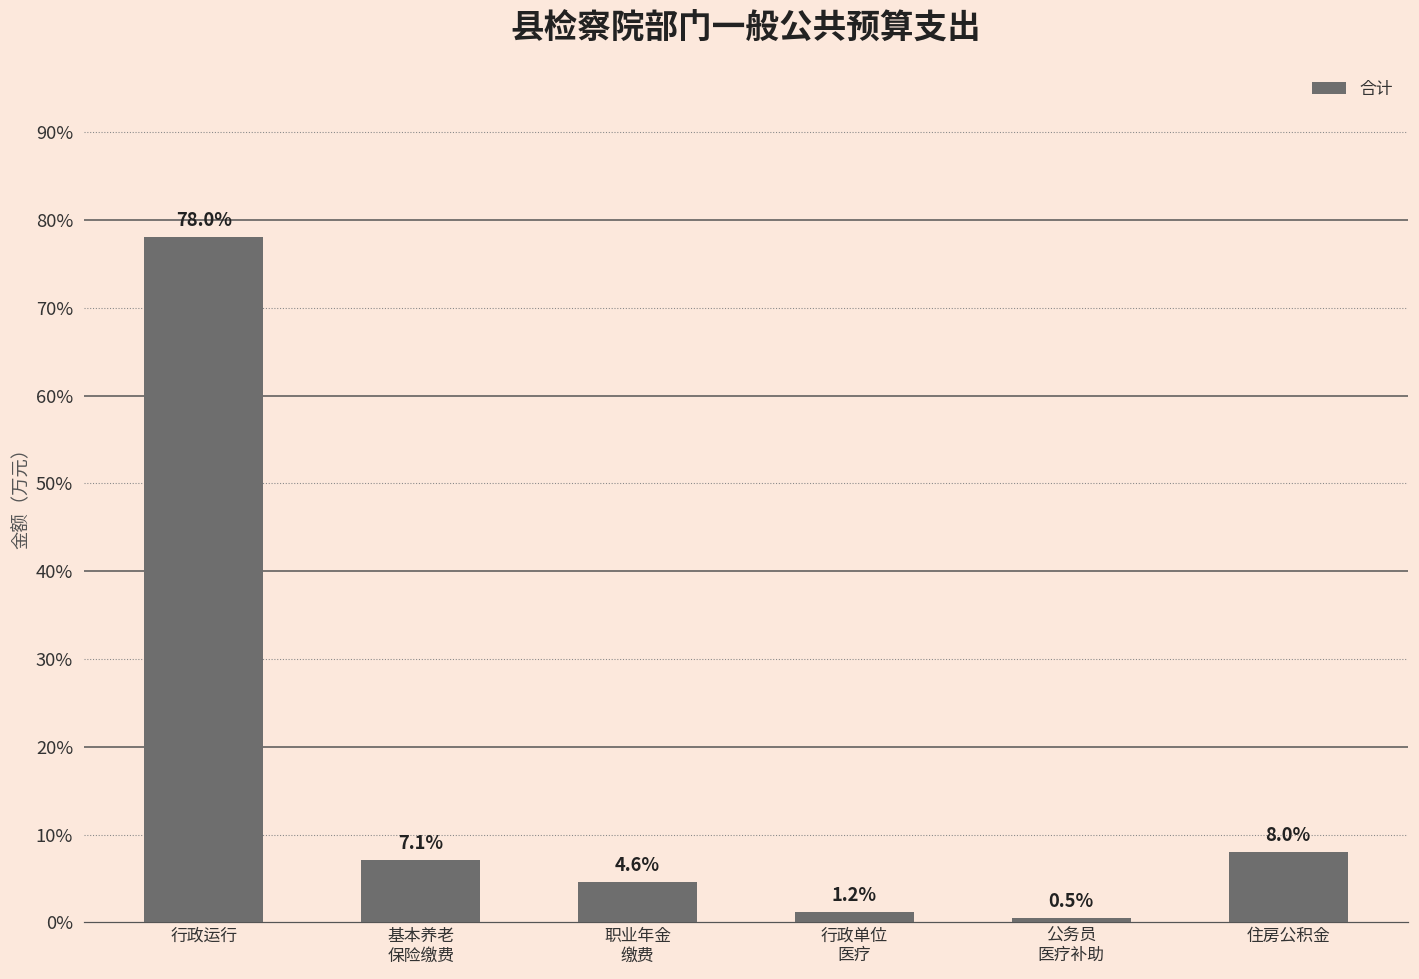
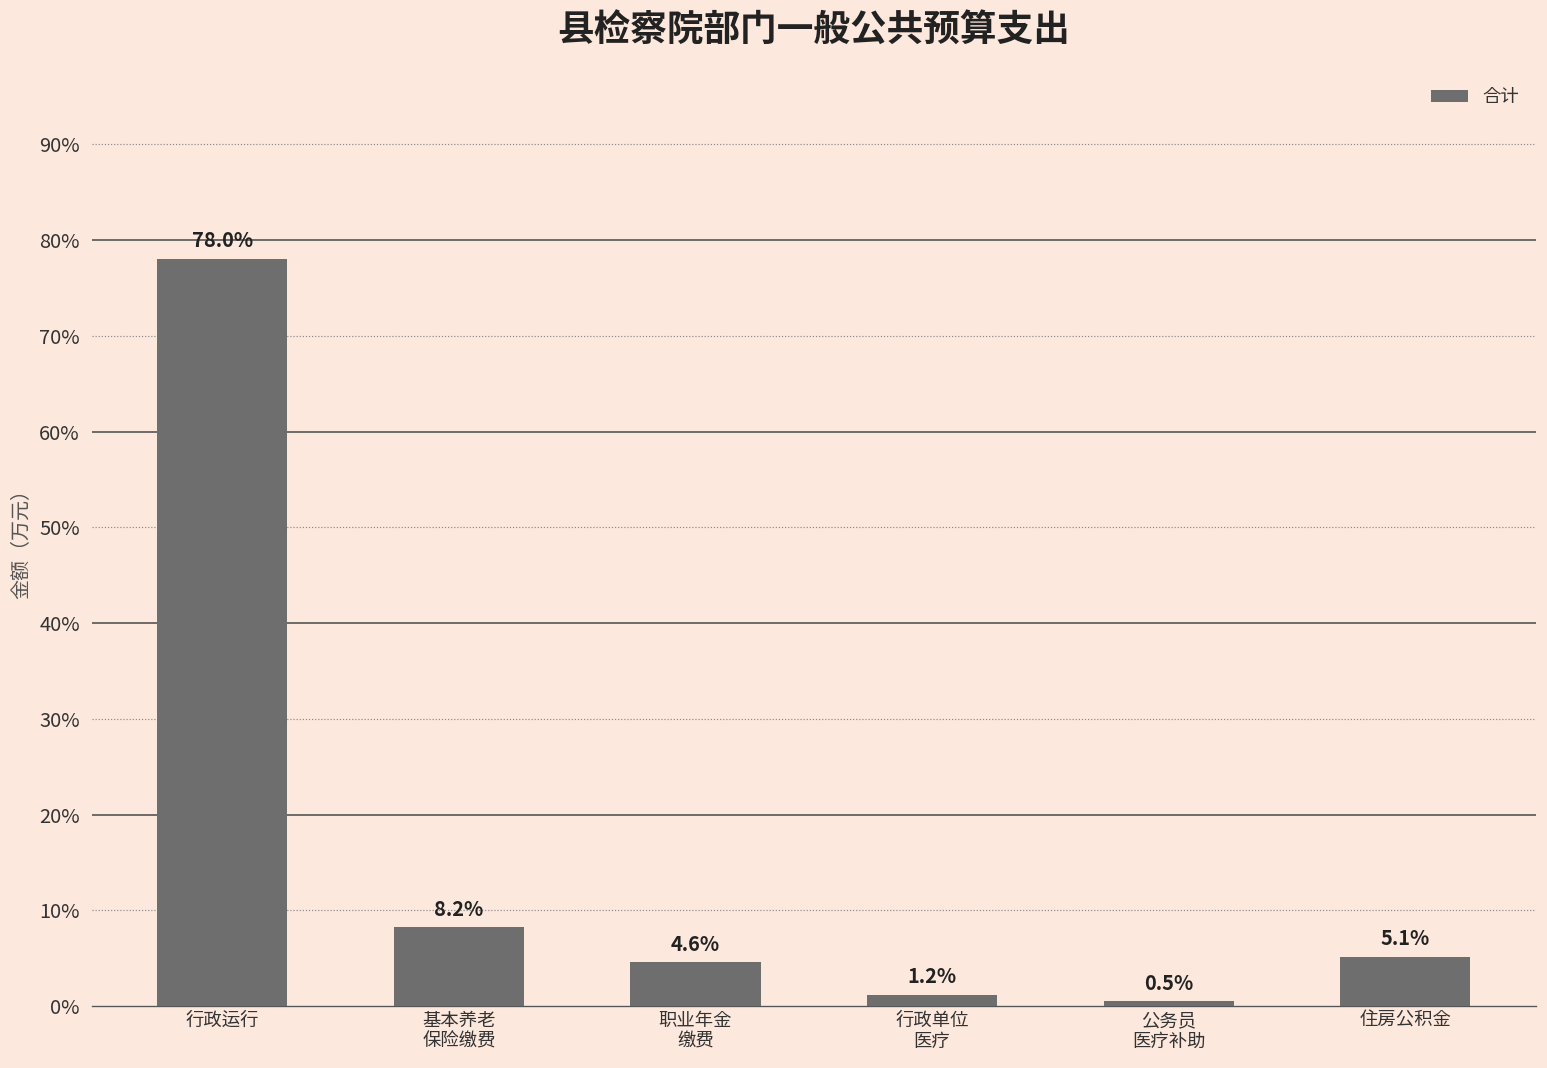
基本养老 保险缴费: 7.1% -> 8.2%
住房公积金: 8.0% -> 5.1%
